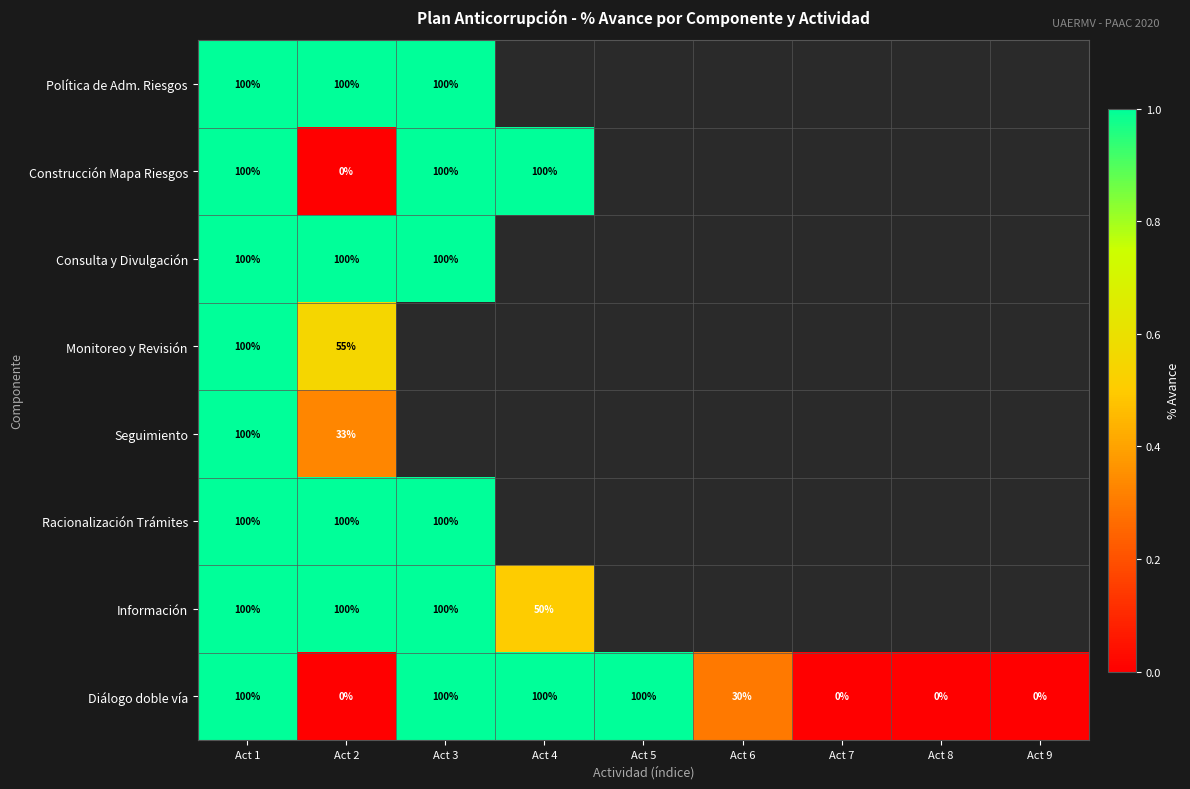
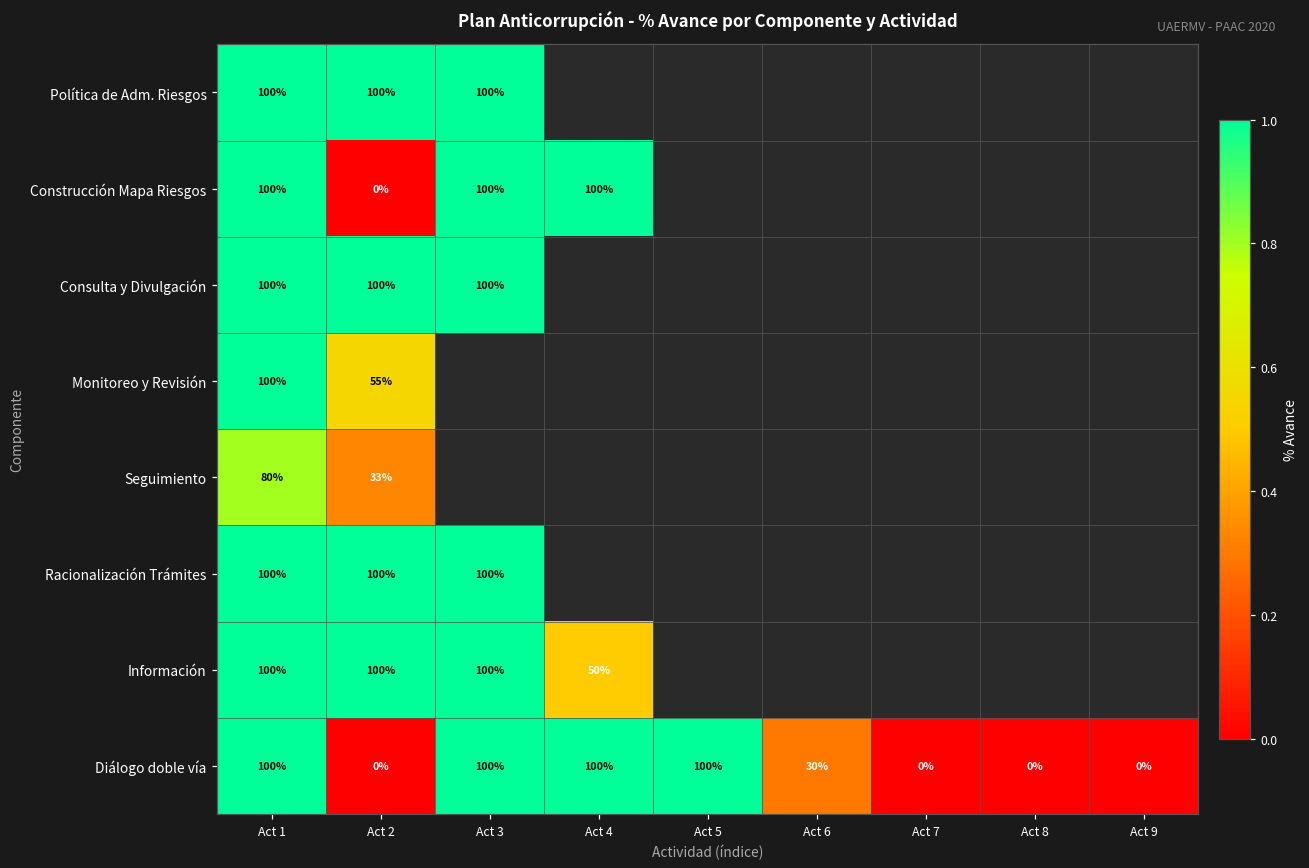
Seguimiento, Act 1: 100% -> 80%
